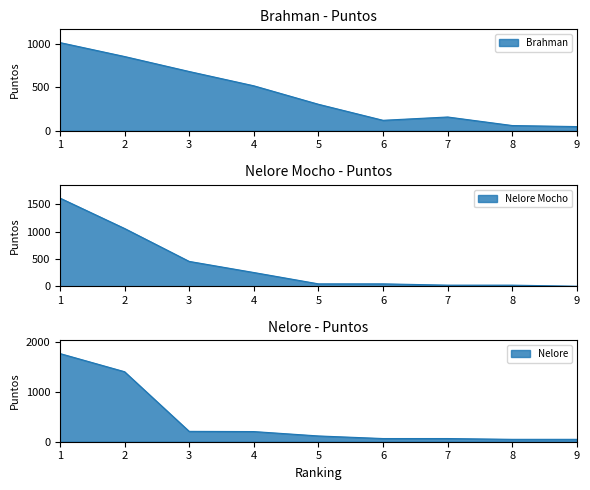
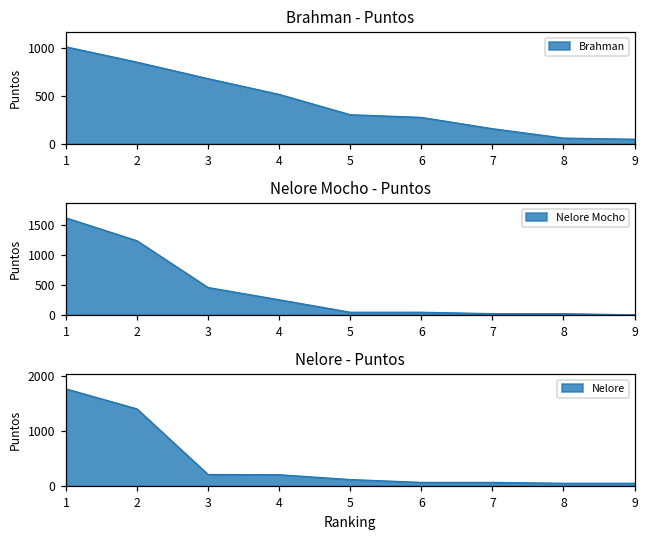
Brahman - Puntos, 6: 100 -> 300
Nelore Mocho - Puntos, 2: 1100 -> 1200
